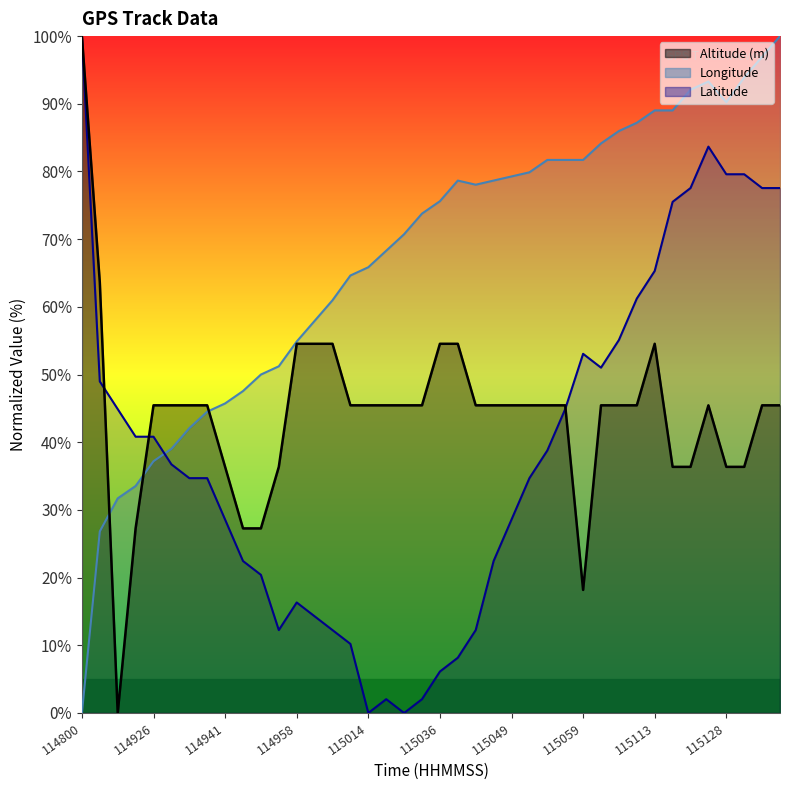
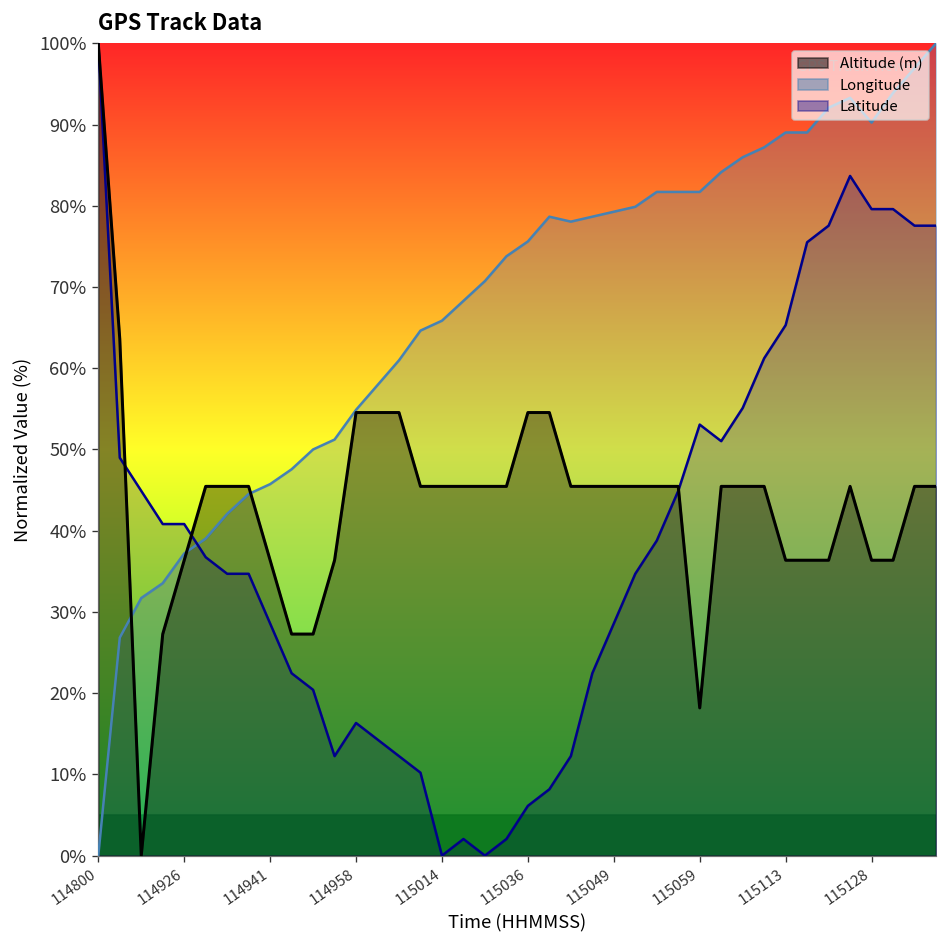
Altitude (m), 114926: 45% -> 36%
Altitude (m), 115113: 55% -> 36%
